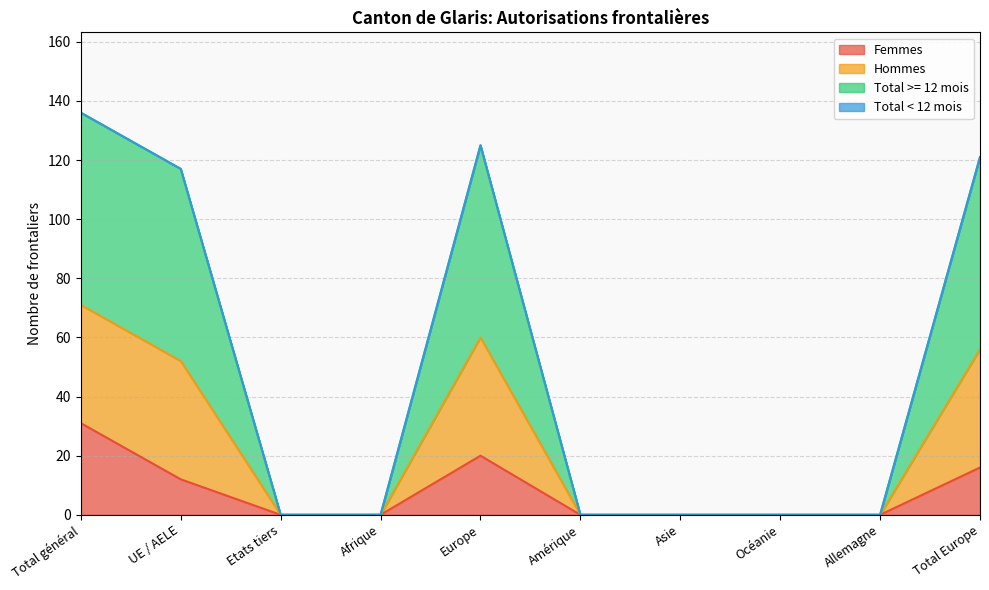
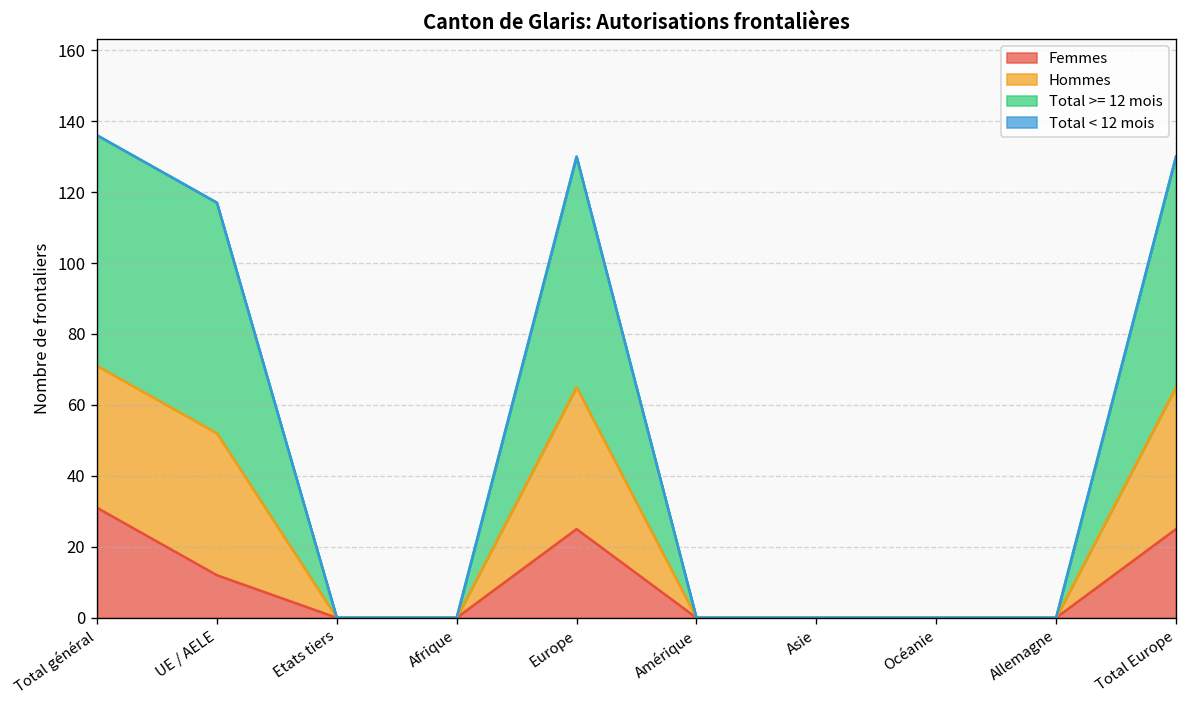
Femmes, Europe: 20 -> 25
Femmes, Total Europe: 16 -> 25
